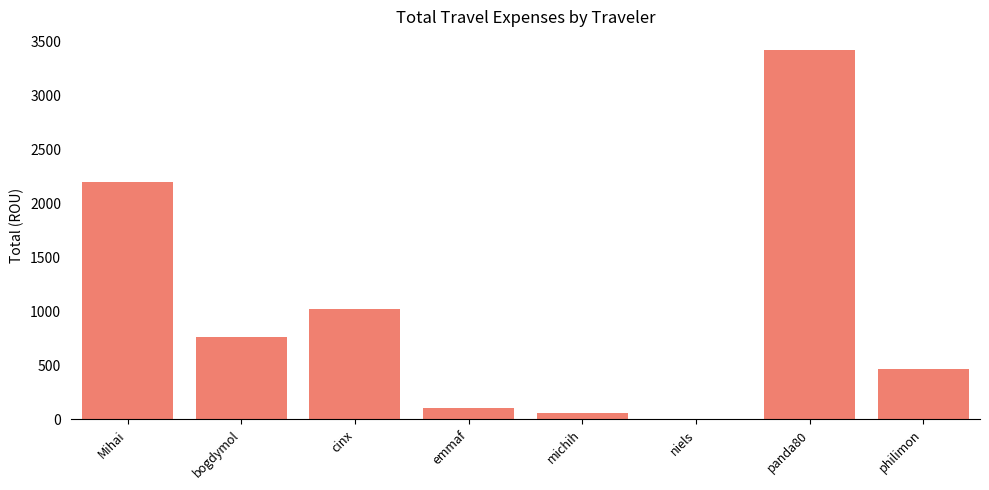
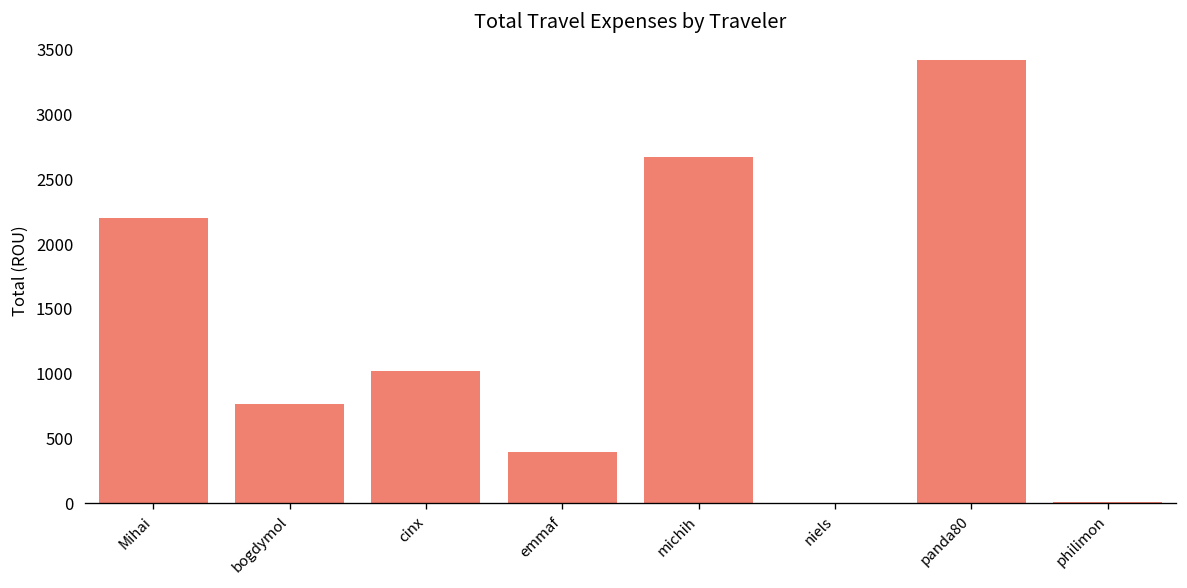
emmaf: 100 -> 400
michih: 60 -> 2670
philimon: 460 -> 10
